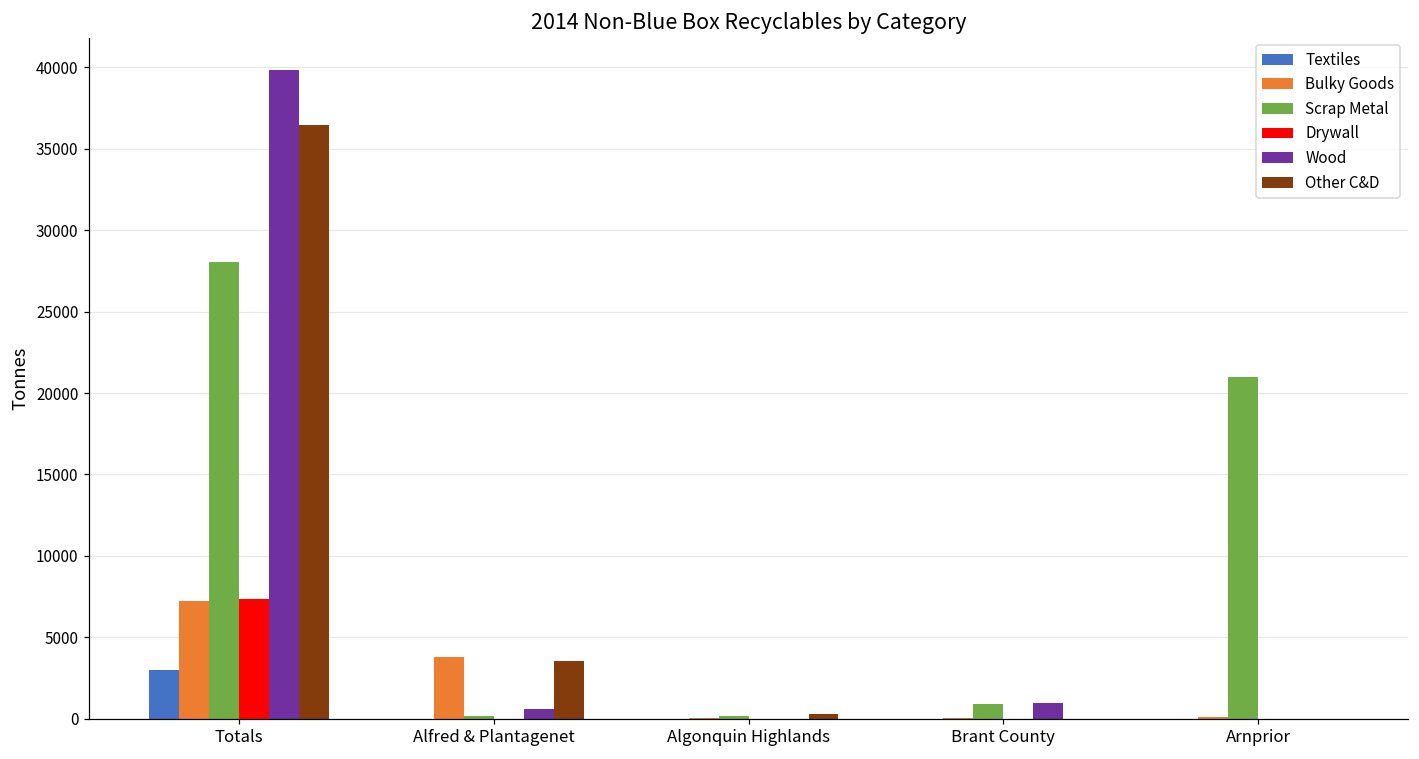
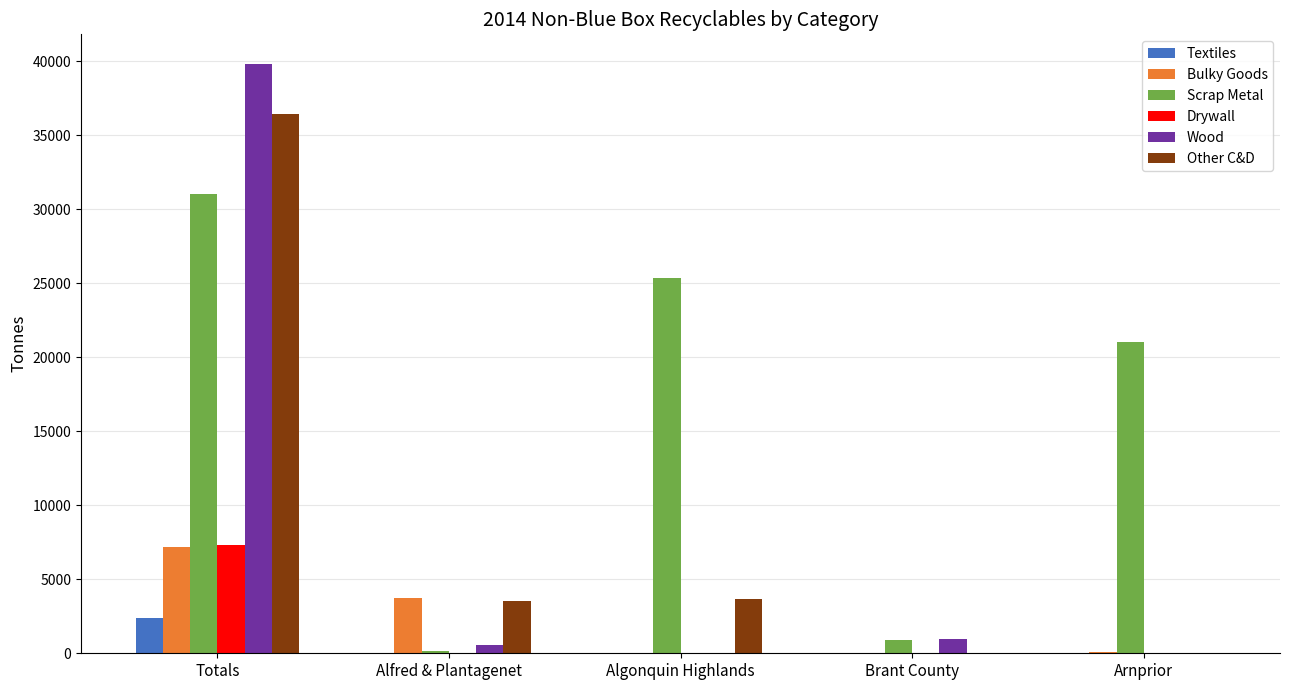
Textiles, Totals: 3000 -> 2400
Scrap Metal, Totals: 28000 -> 31100
Scrap Metal, Algonquin Highlands: 200 -> 25300
Other C&D, Algonquin Highlands: 300 -> 3700
